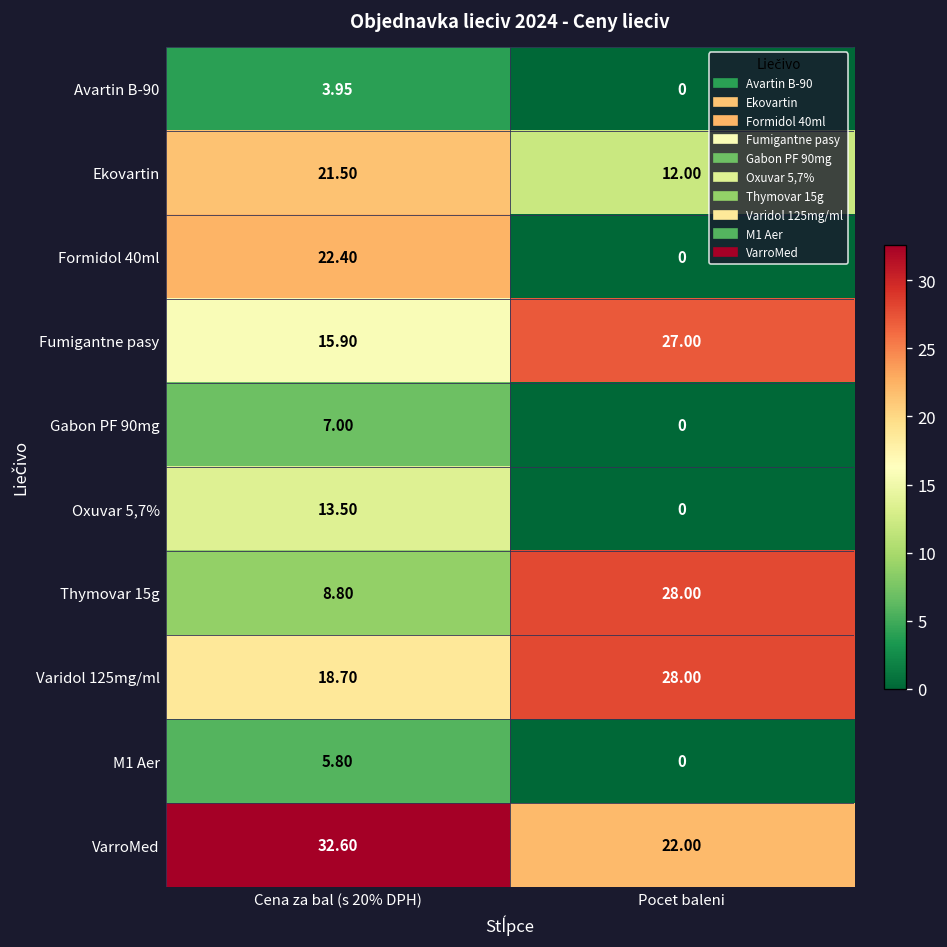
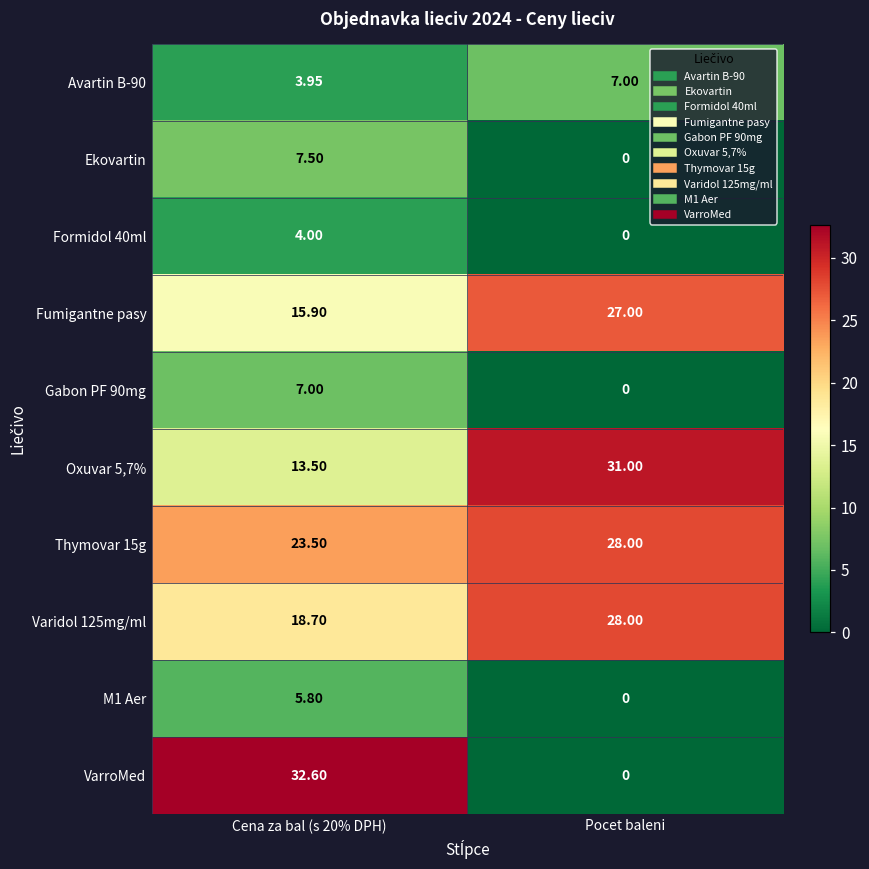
Avartin B-90, Pocet baleni: 0 -> 7.00
Ekovartin, Cena za bal (s 20% DPH): 21.50 -> 7.50
Ekovartin, Pocet baleni: 12.00 -> 0
Formidol 40ml, Cena za bal (s 20% DPH): 22.40 -> 4.00
Oxuvar 5,7%, Pocet baleni: 0 -> 31.00
Thymovar 15g, Cena za bal (s 20% DPH): 8.80 -> 23.50
VarroMed, Pocet baleni: 22.00 -> 0
